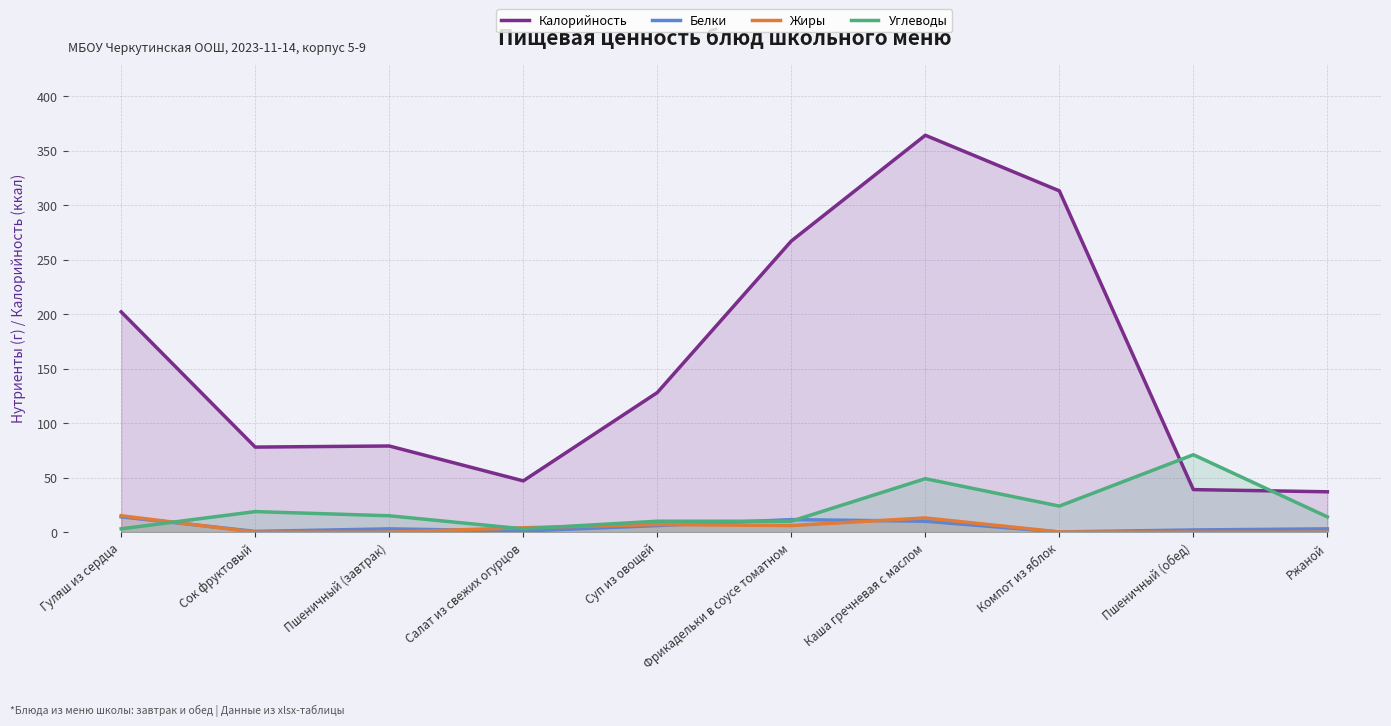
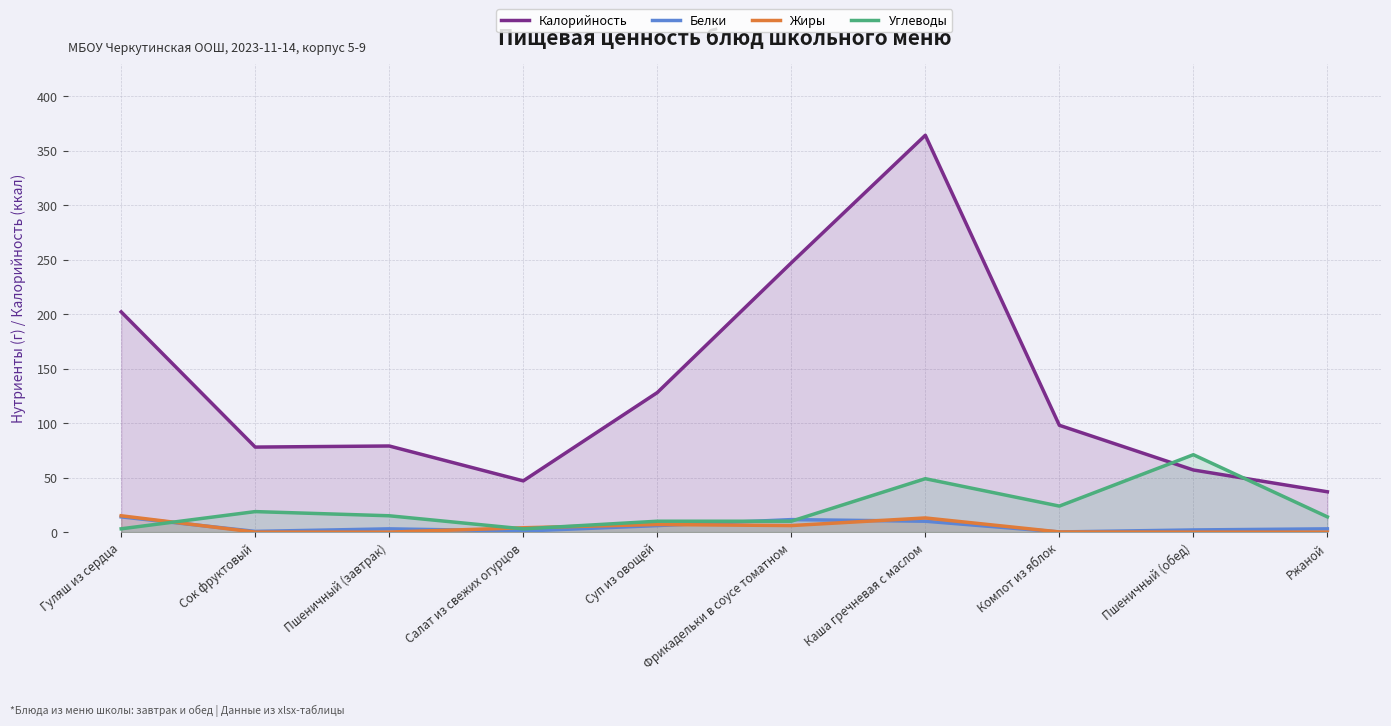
Калорийность, Фрикадельки в соусе томатном: 267 -> 247
Калорийность, Компот из яблок: 313 -> 98
Калорийность, Пшеничный (обед): 39 -> 57
